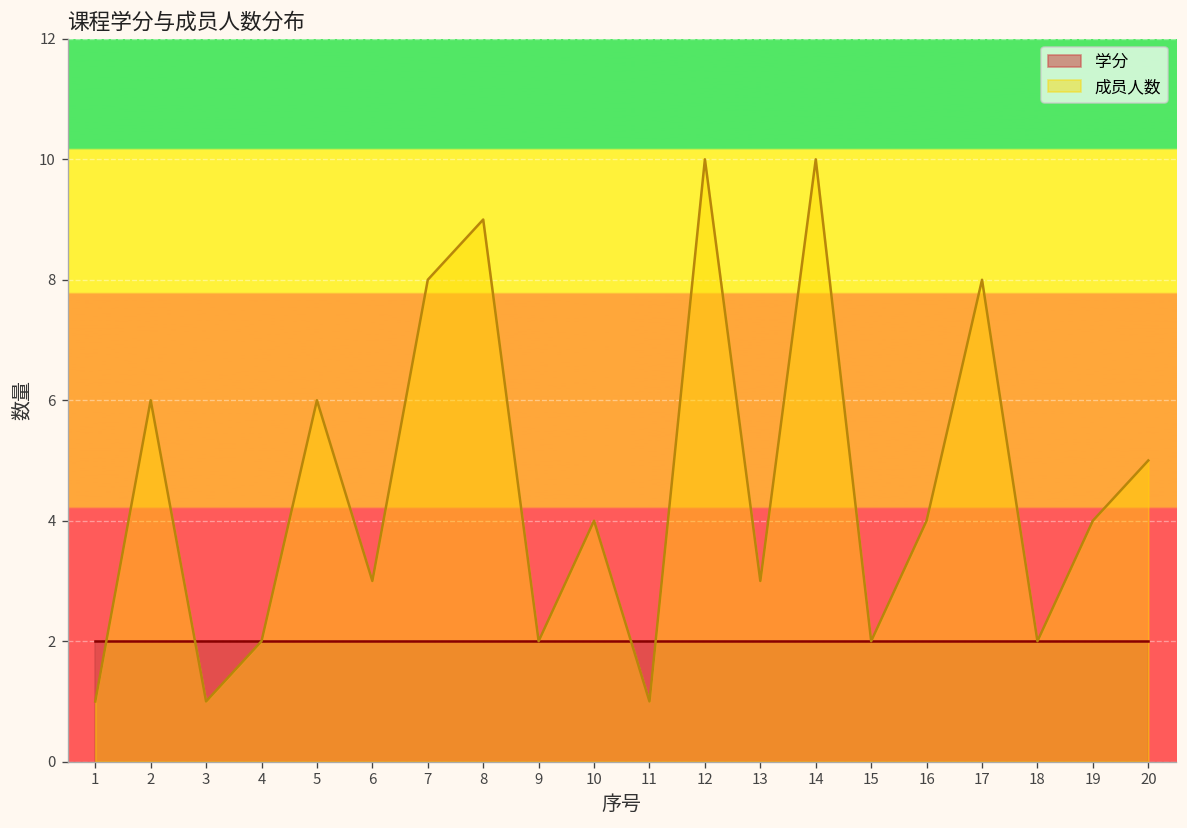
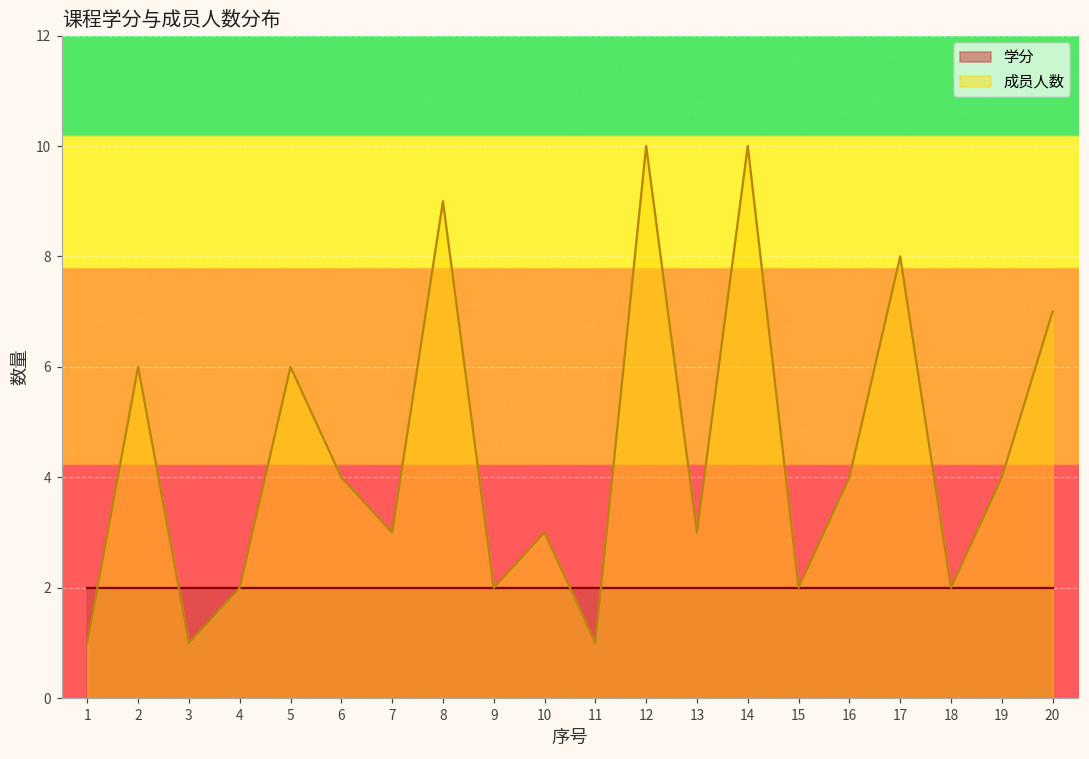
成员人数, 6: 3 -> 4
成员人数, 7: 8 -> 3
成员人数, 10: 4 -> 3
成员人数, 20: 5 -> 7
